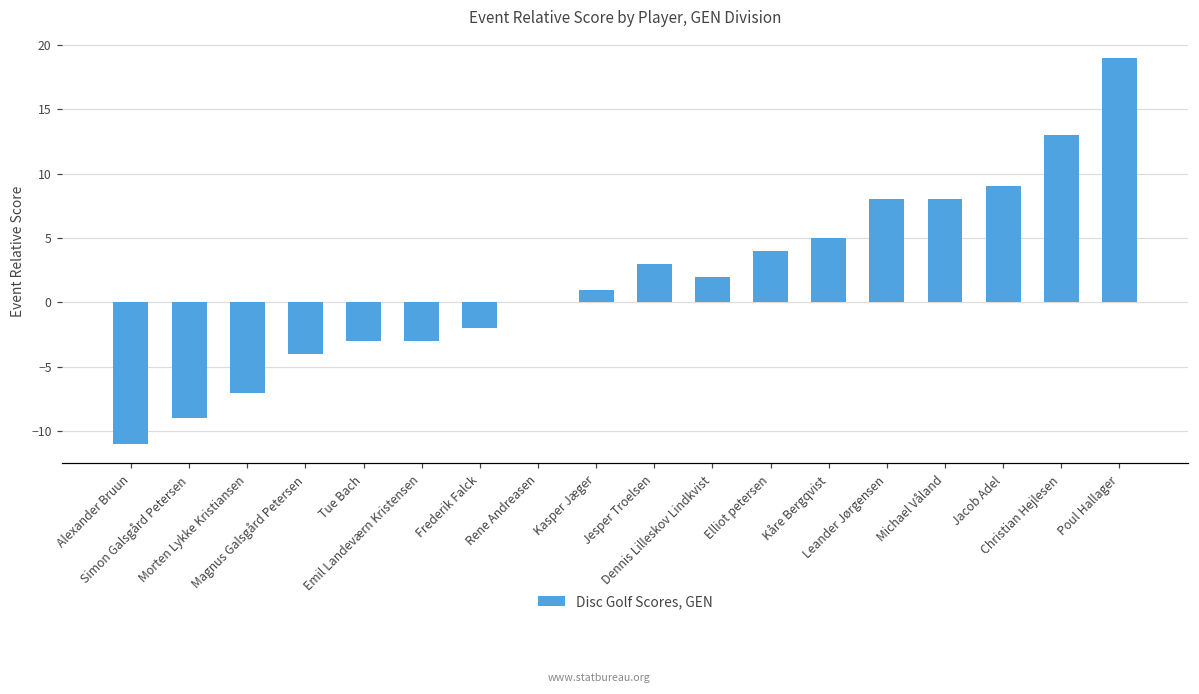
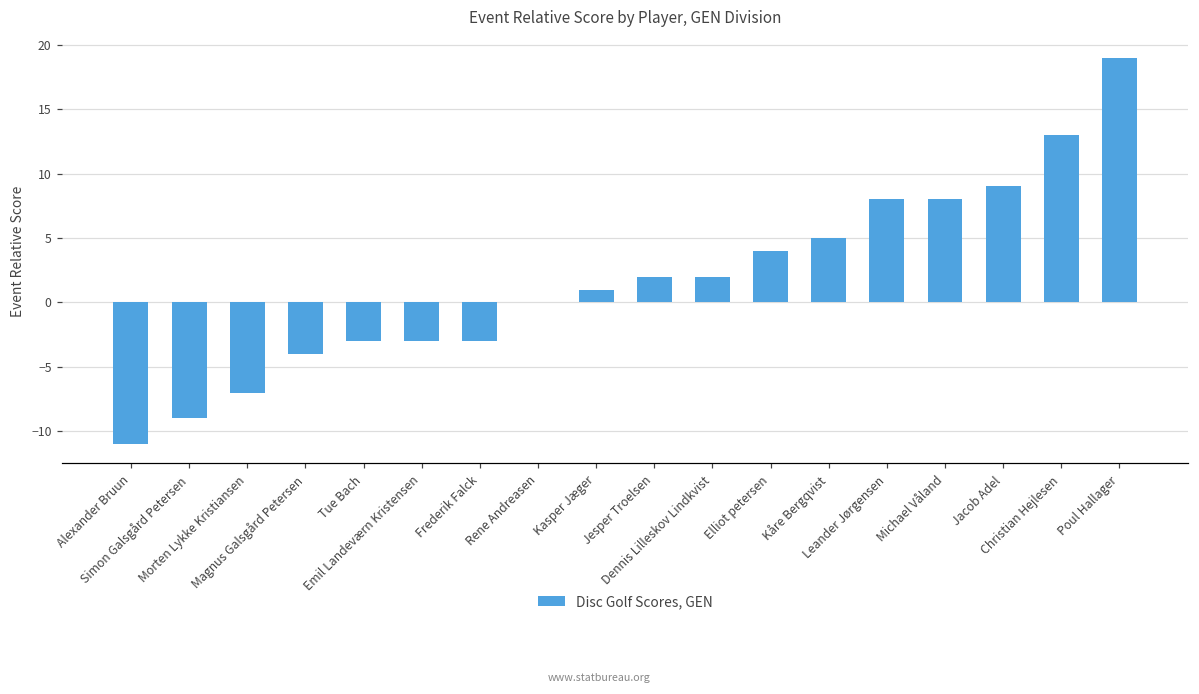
Frederik Falck: -2 -> -3
Jesper Troelsen: 3 -> 2
